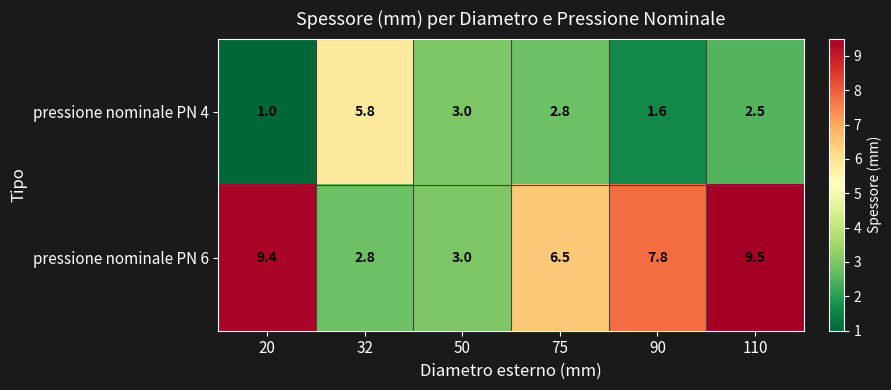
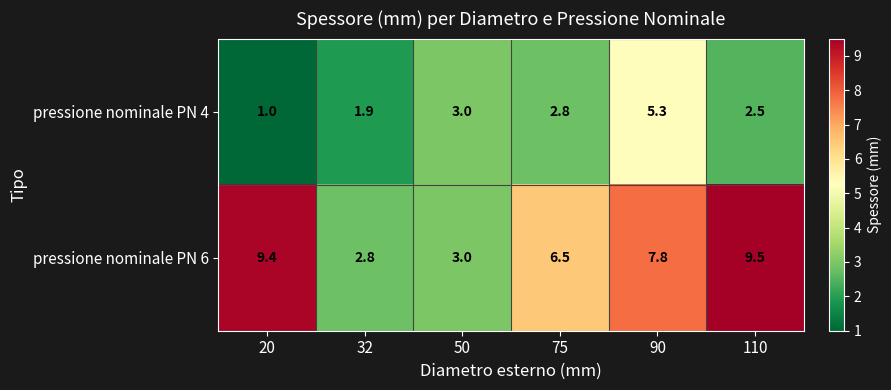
pressione nominale PN 4, 32: 5.8 -> 1.9
pressione nominale PN 4, 90: 1.6 -> 5.3
